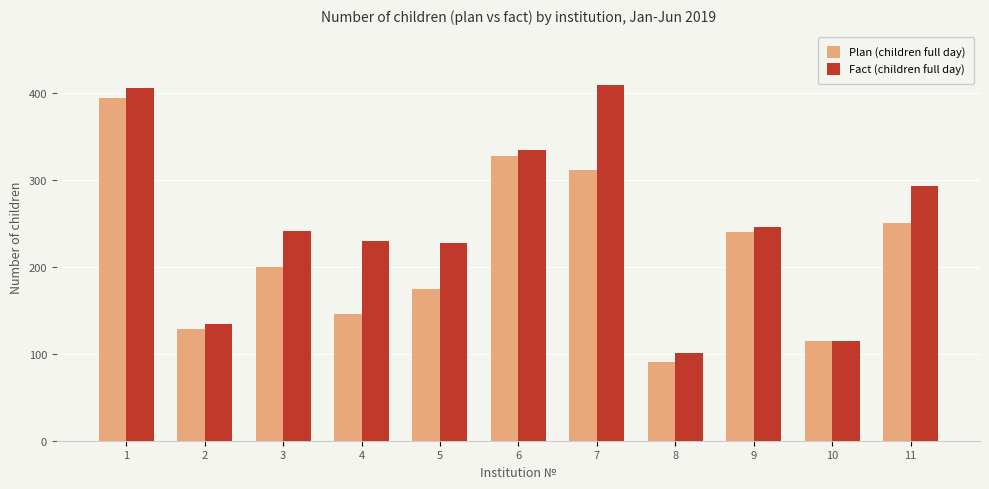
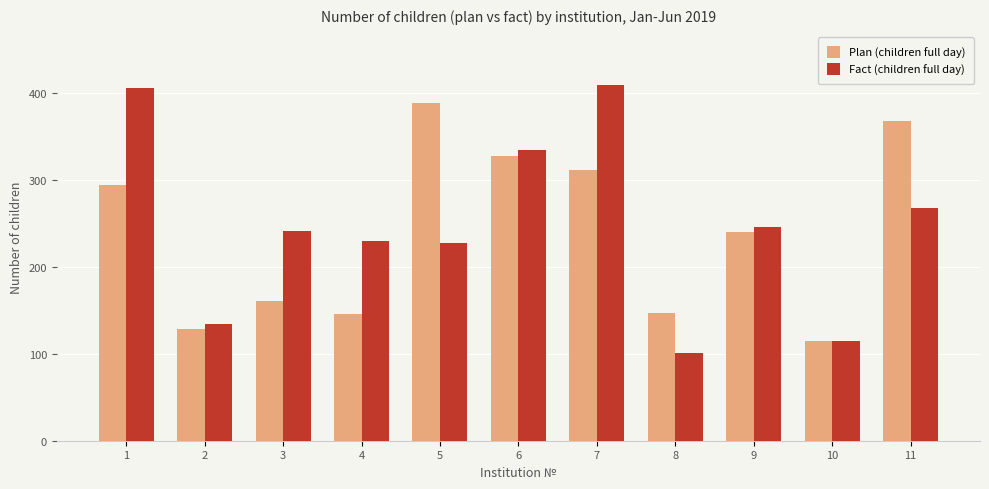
Plan (children full day), 1: 390 -> 290
Plan (children full day), 3: 200 -> 160
Plan (children full day), 5: 180 -> 390
Plan (children full day), 8: 90 -> 150
Plan (children full day), 11: 250 -> 370
Fact (children full day), 11: 290 -> 270
